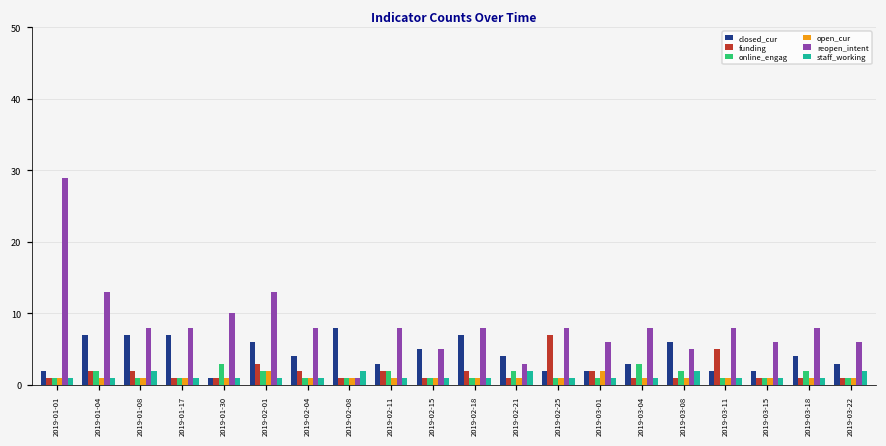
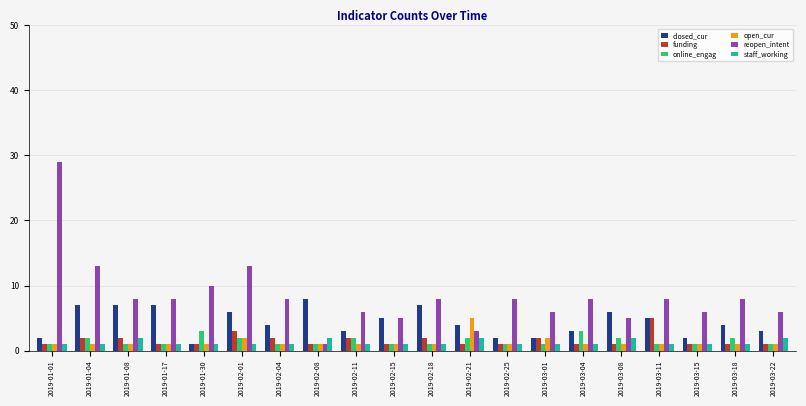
reopen_intent, 2019-02-11: 8 -> 6
open_cur, 2019-02-21: 1 -> 5
funding, 2019-02-25: 7 -> 1
closed_cur, 2019-03-11: 2 -> 5
